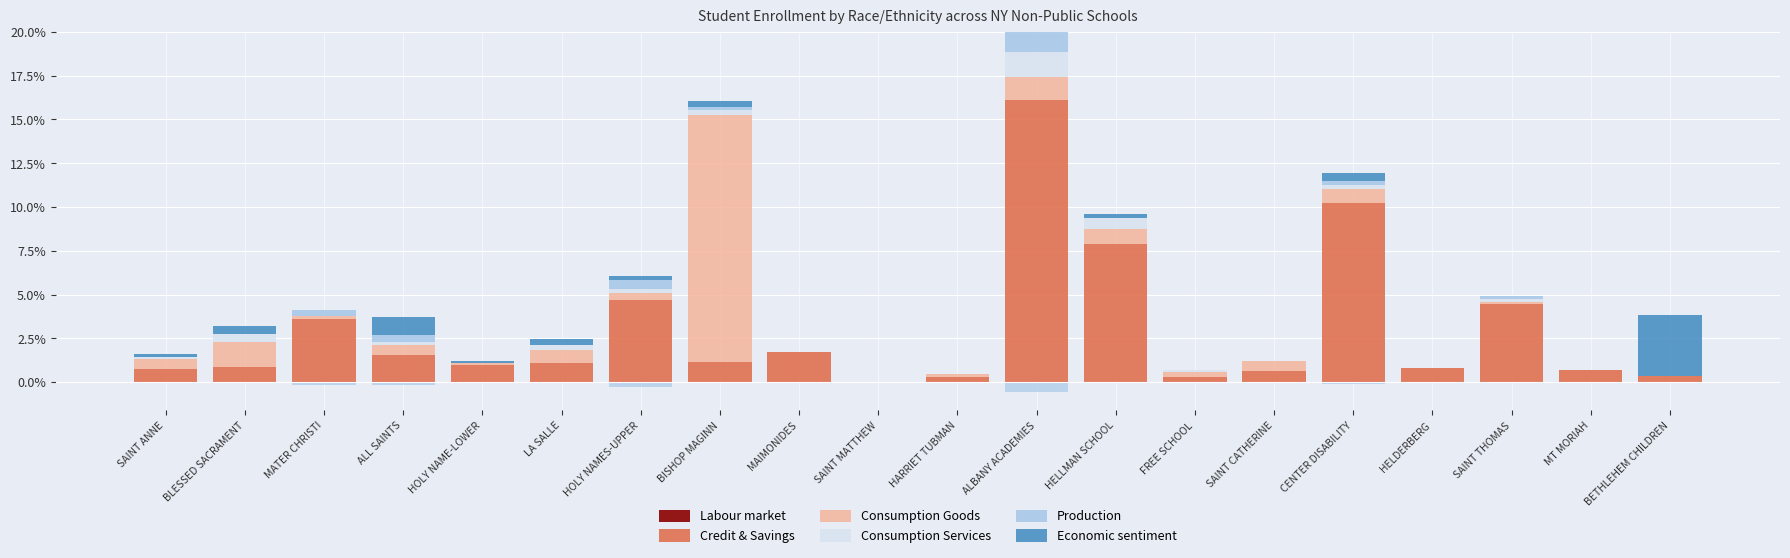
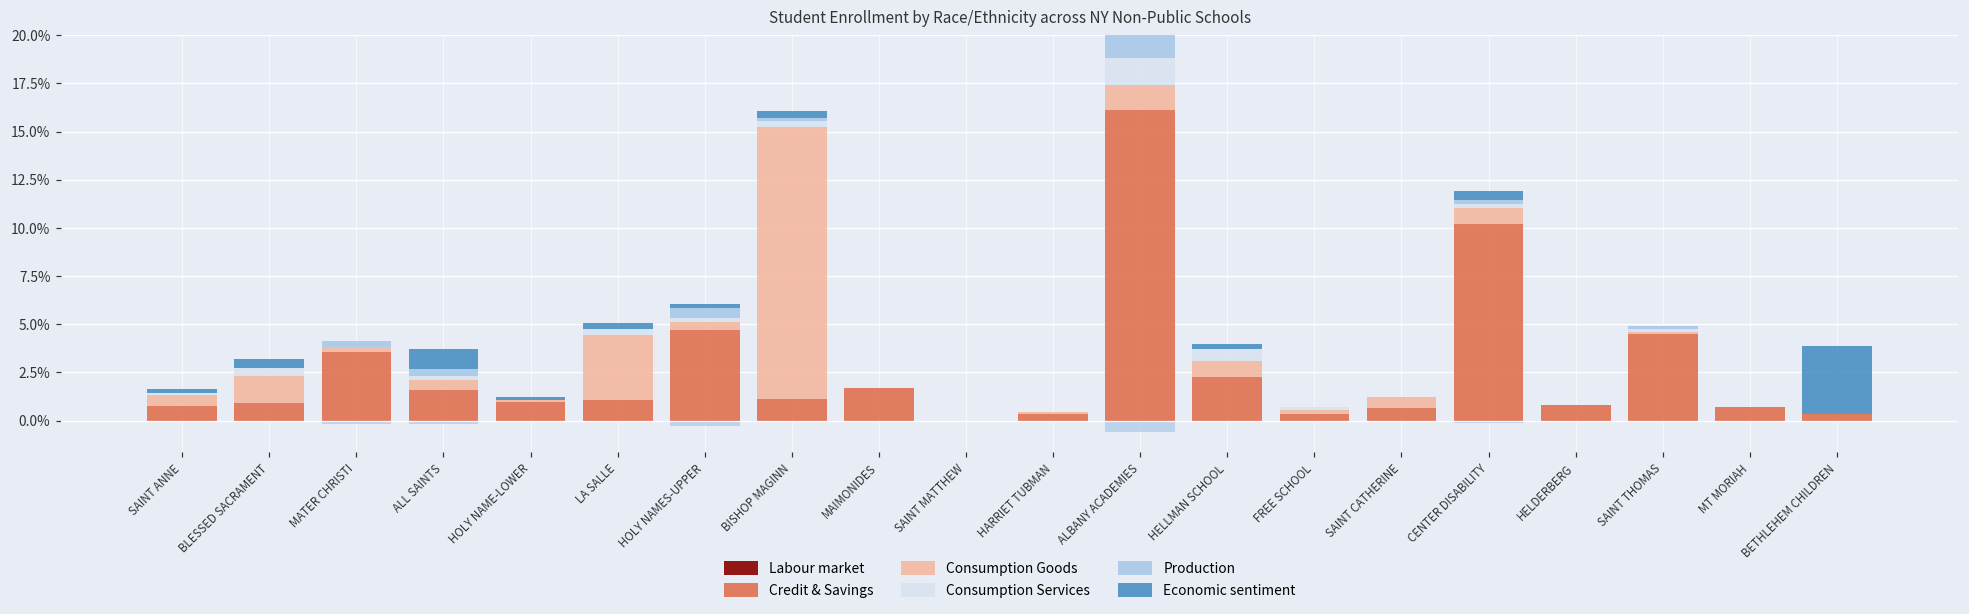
Consumption Goods, LA SALLE: 0.7% -> 3.4%
Credit & Savings, HELLMAN SCHOOL: 7.9% -> 2.2%
